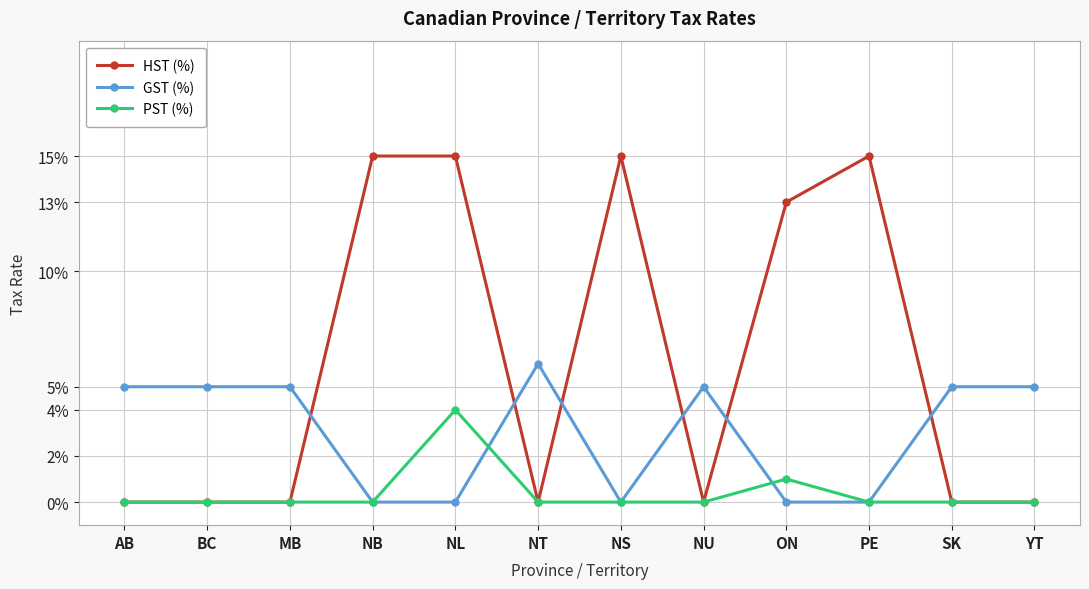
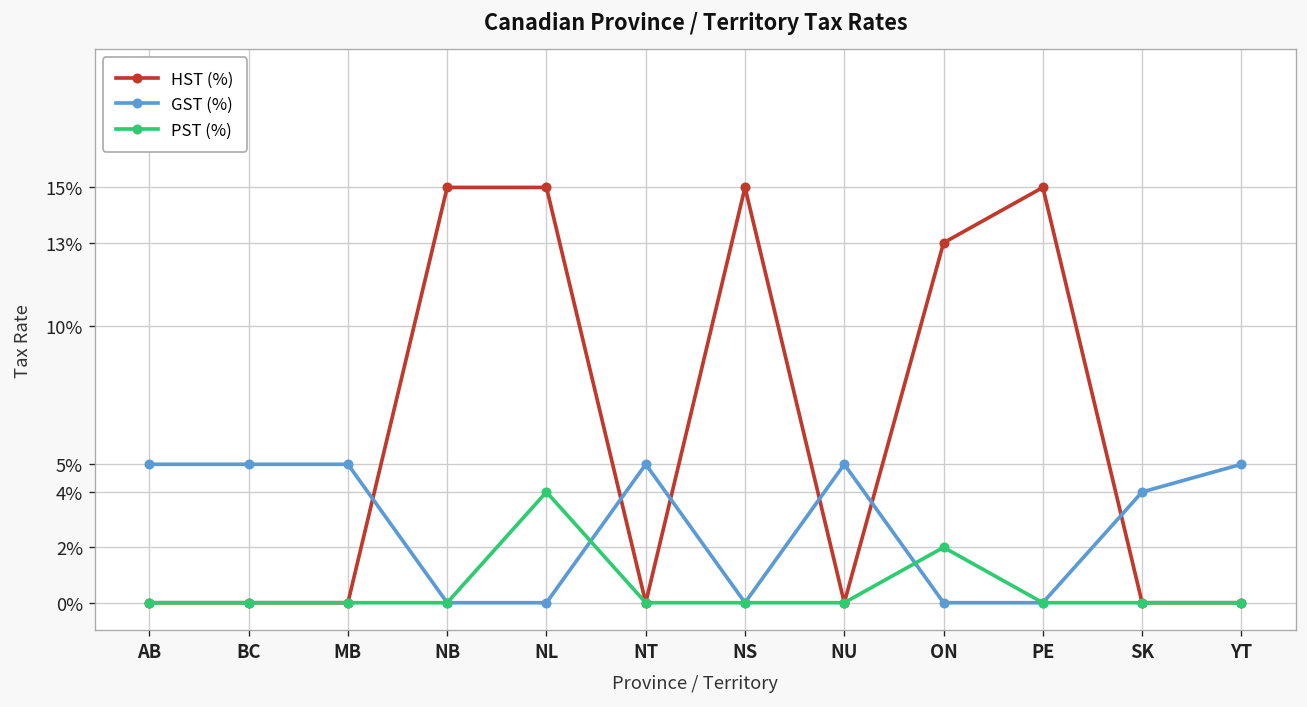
GST (%), NT: 6.0% -> 5.0%
PST (%), ON: 1.0% -> 2.0%
GST (%), SK: 5.0% -> 4.0%
